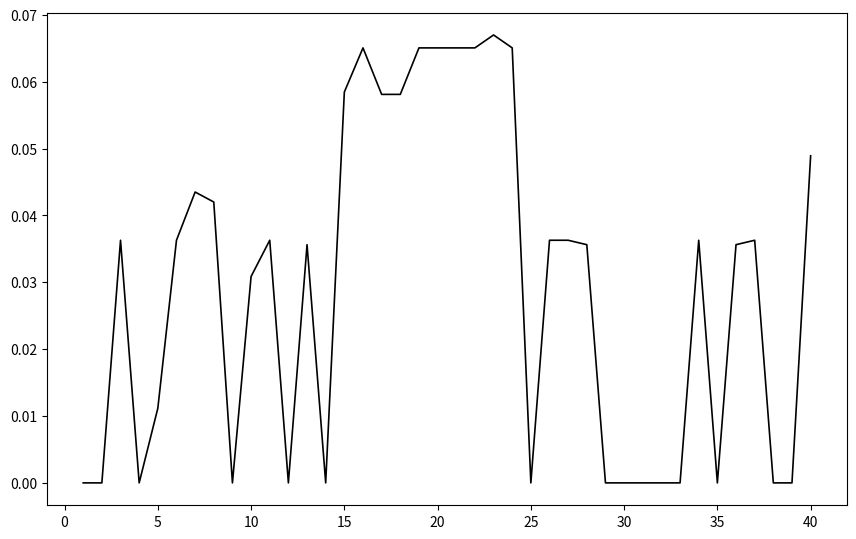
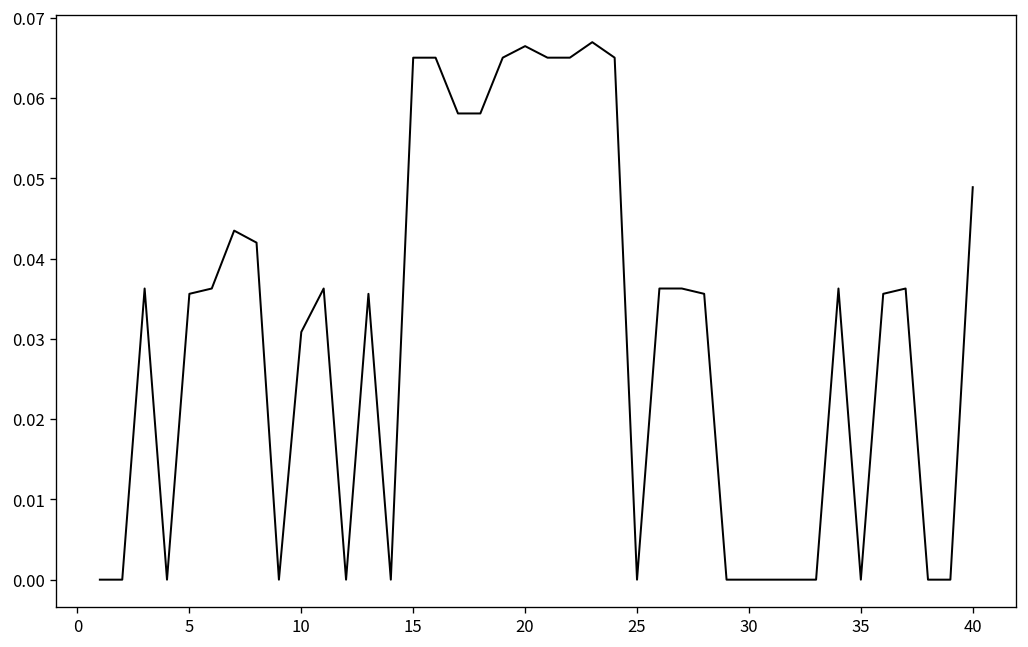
5: 0.011 -> 0.036
15: 0.058 -> 0.065
20: 0.065 -> 0.066
